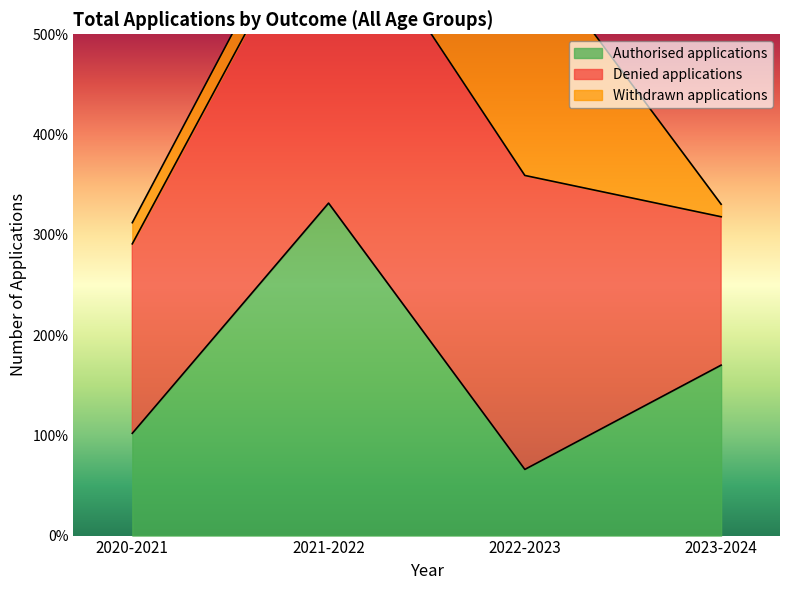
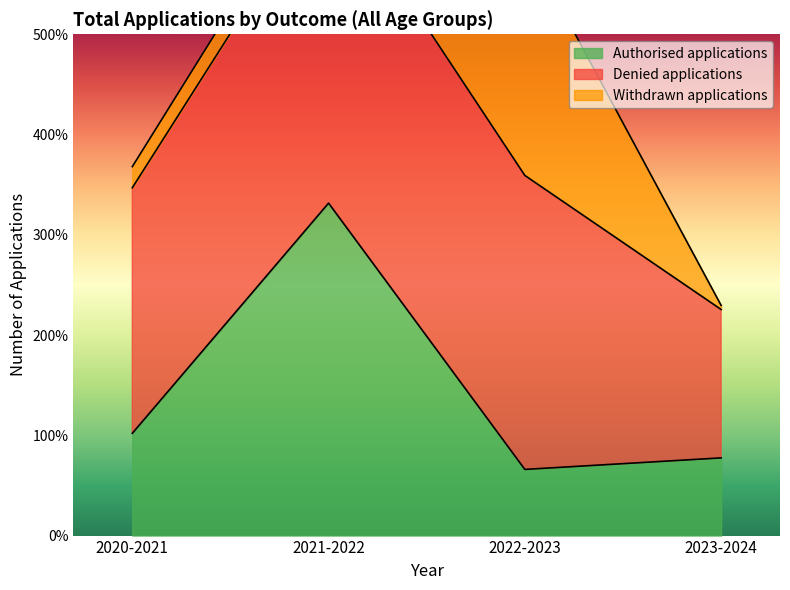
Denied applications, 2020-2021: 189% -> 245%
Authorised applications, 2023-2024: 170% -> 78%
Withdrawn applications, 2023-2024: 13% -> 4%
